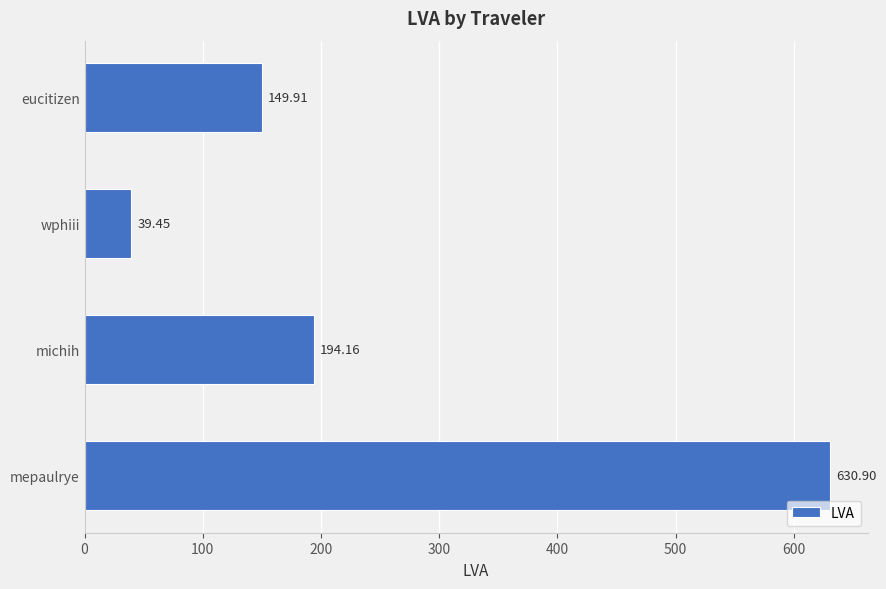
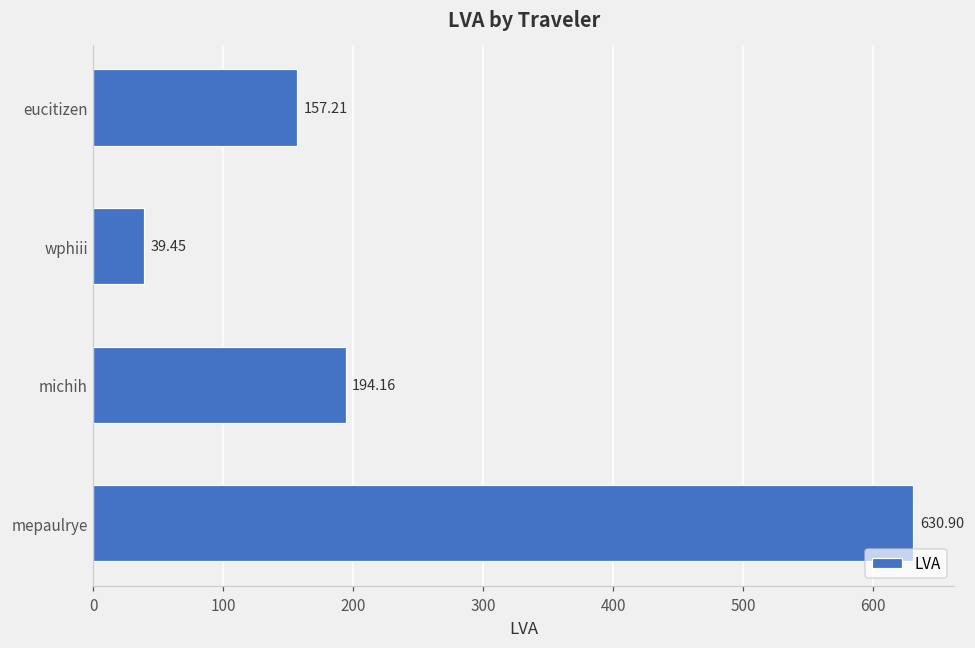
eucitizen: 149.91 -> 157.21
